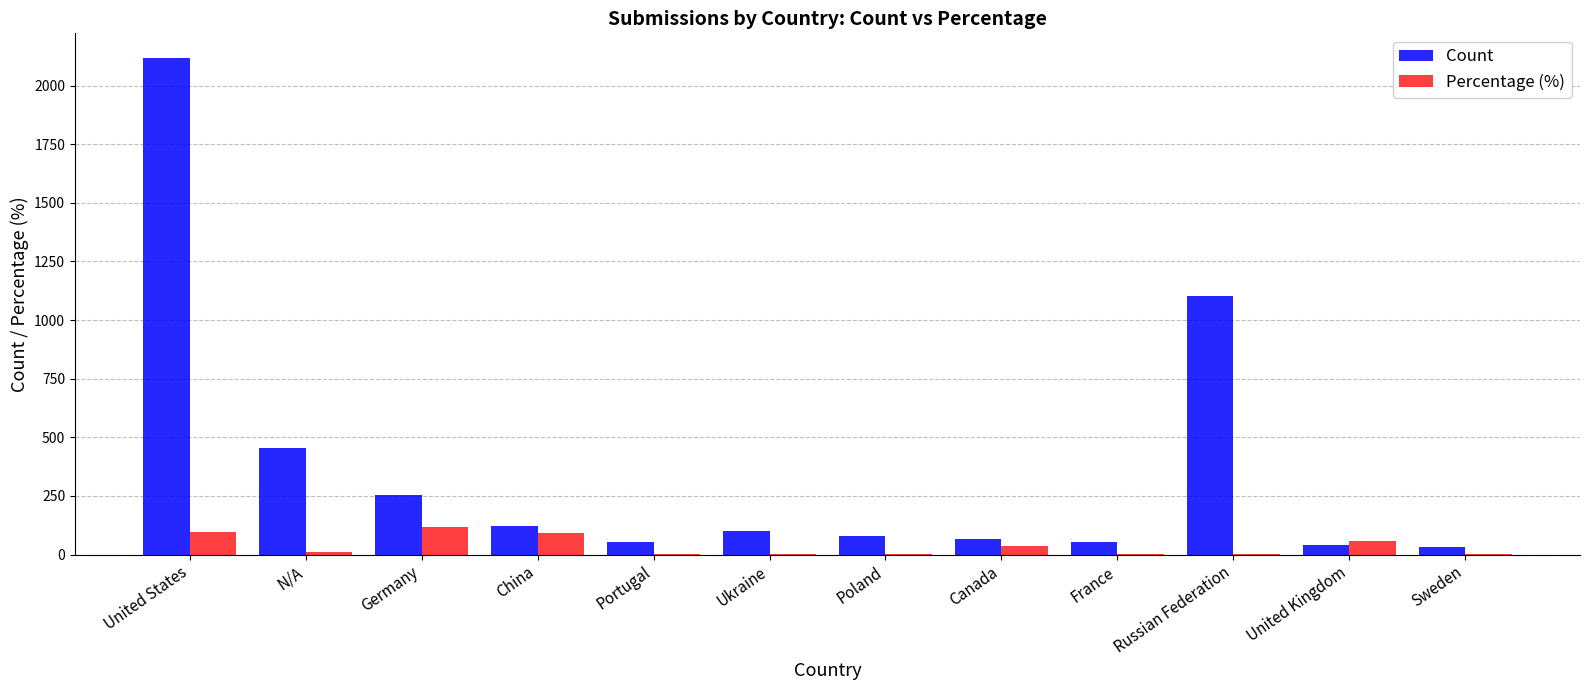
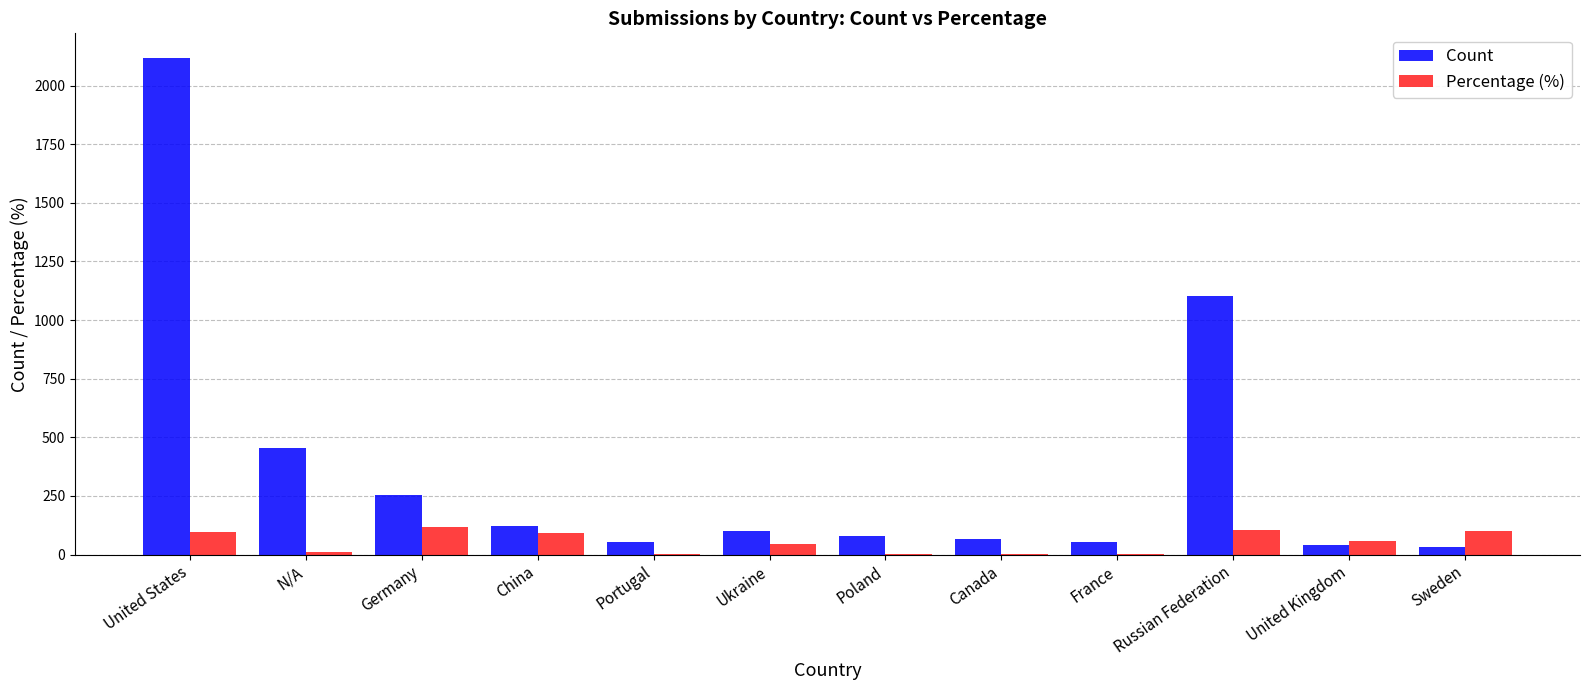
Percentage (%), Ukraine: 0 -> 40
Percentage (%), Canada: 40 -> 0
Percentage (%), Russian Federation: 0 -> 100
Percentage (%), Sweden: 0 -> 100
